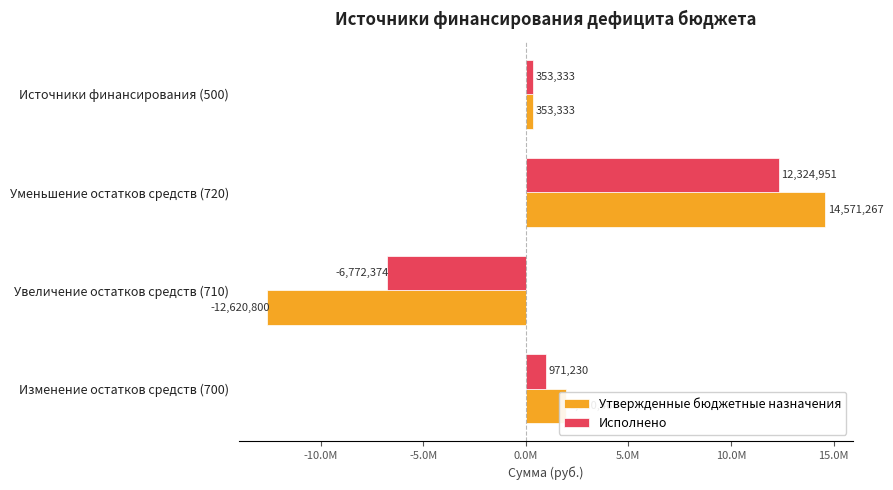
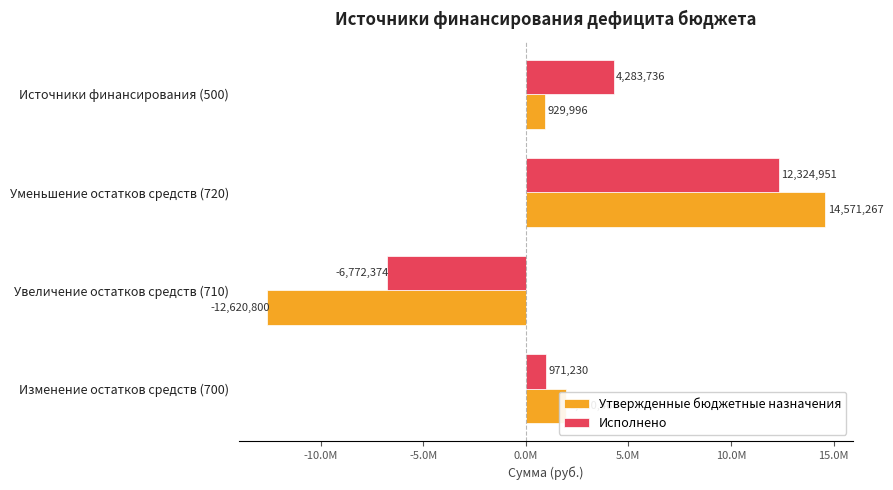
Исполнено, Источники финансирования (500): 353,333 -> 4,283,736
Утвержденные бюджетные назначения, Источники финансирования (500): 353,333 -> 929,996
